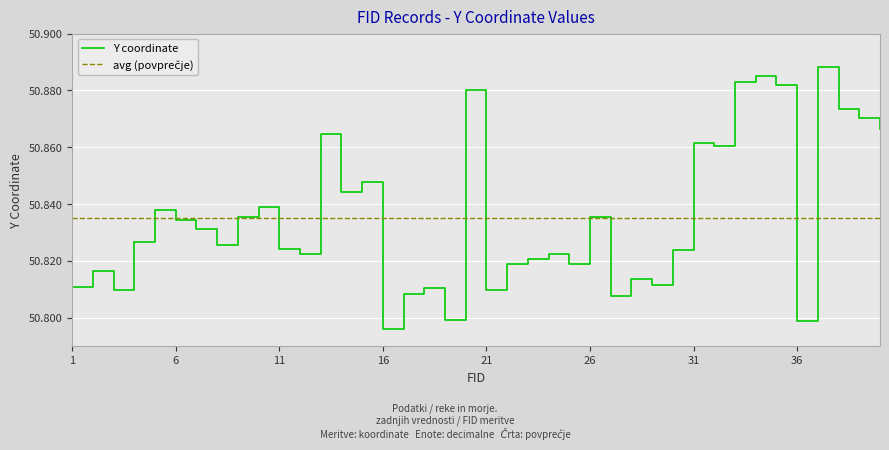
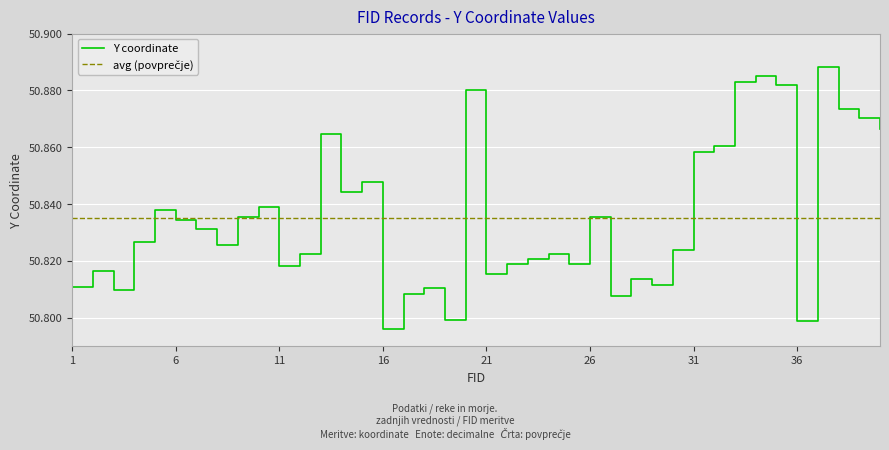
11: 50.824 -> 50.818
21: 50.810 -> 50.815
31: 50.862 -> 50.859
